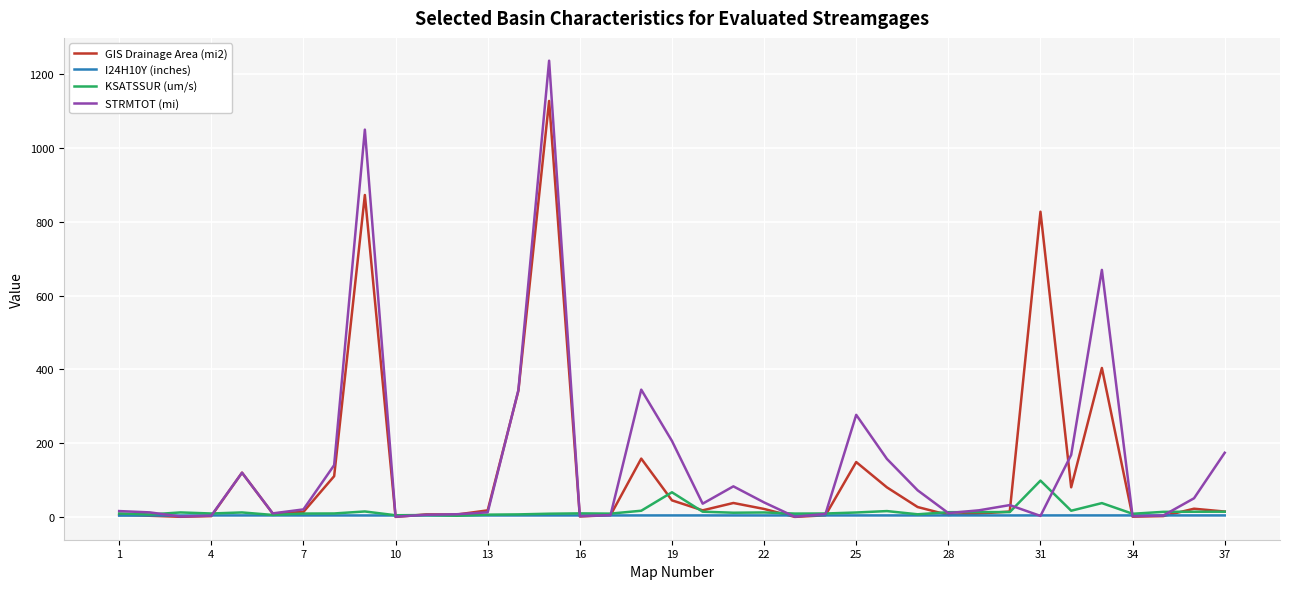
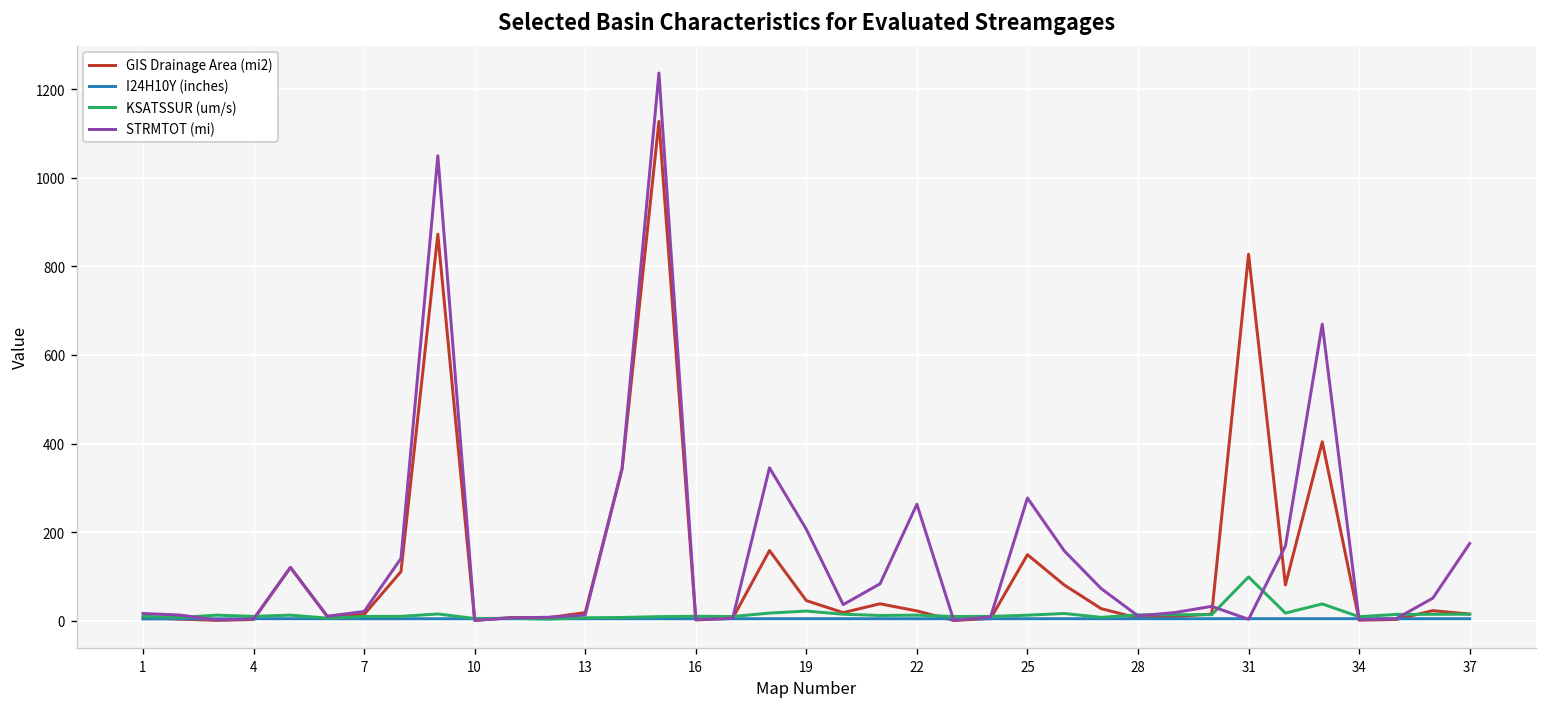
KSATSSUR (um/s), 19: 70 -> 20
STRMTOT (mi), 22: 40 -> 260
